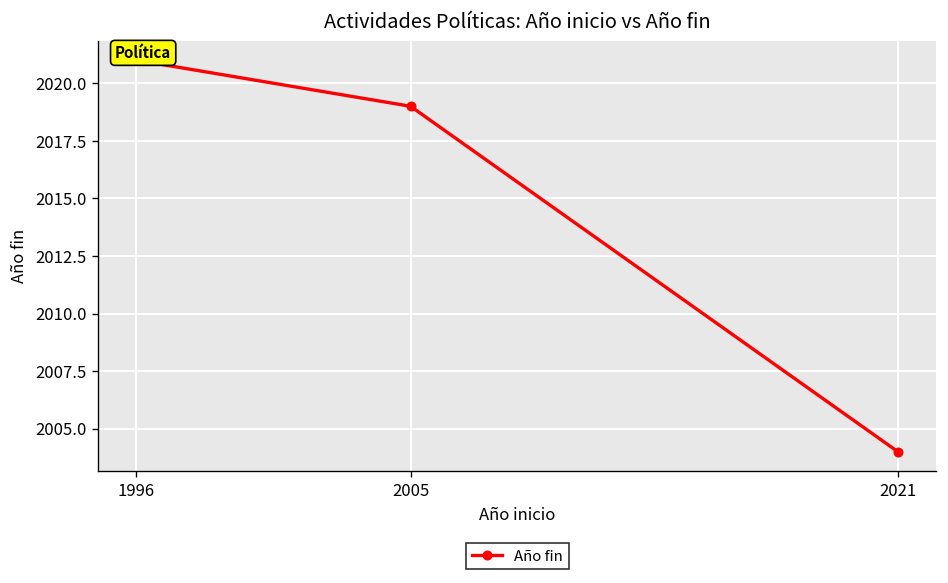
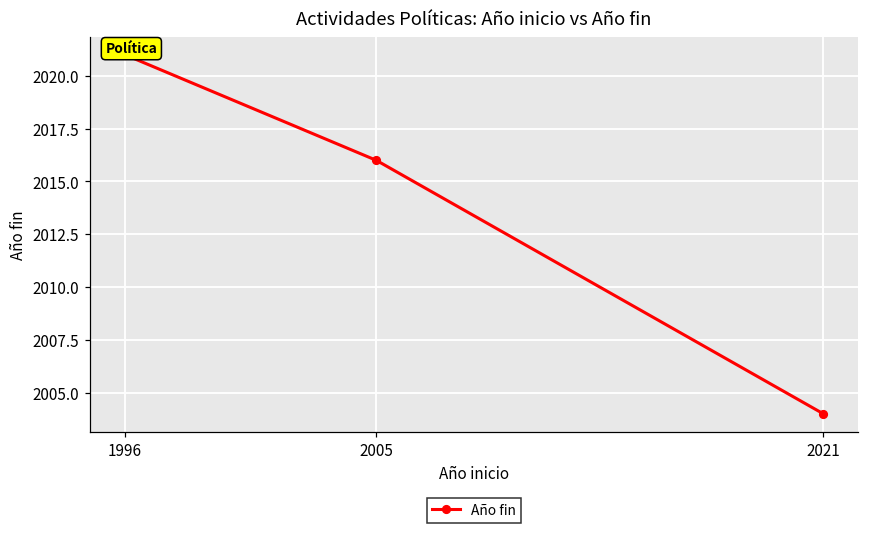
2005: 2019 -> 2016
